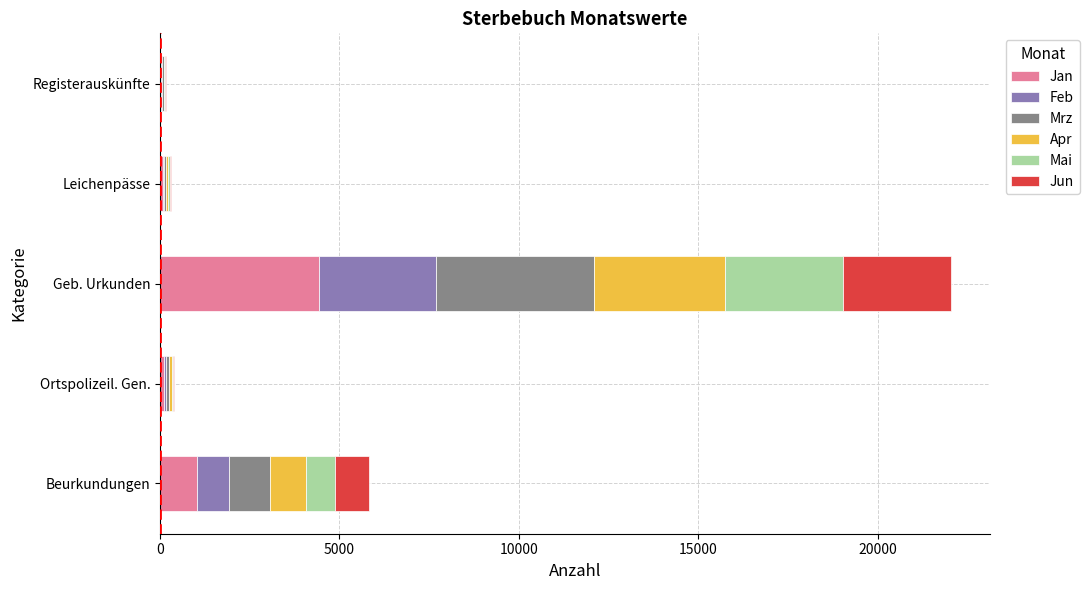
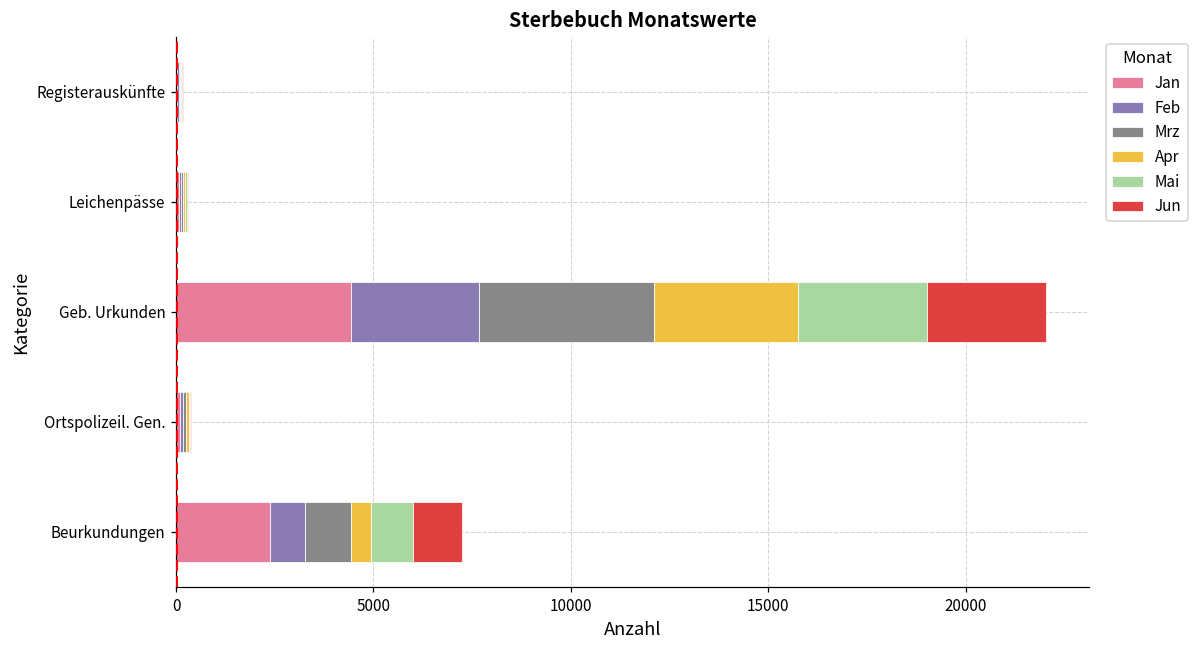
Jan, Beurkundungen: 1000 -> 2400
Apr, Beurkundungen: 1000 -> 500
Mai, Beurkundungen: 800 -> 1100
Jun, Beurkundungen: 900 -> 1300
